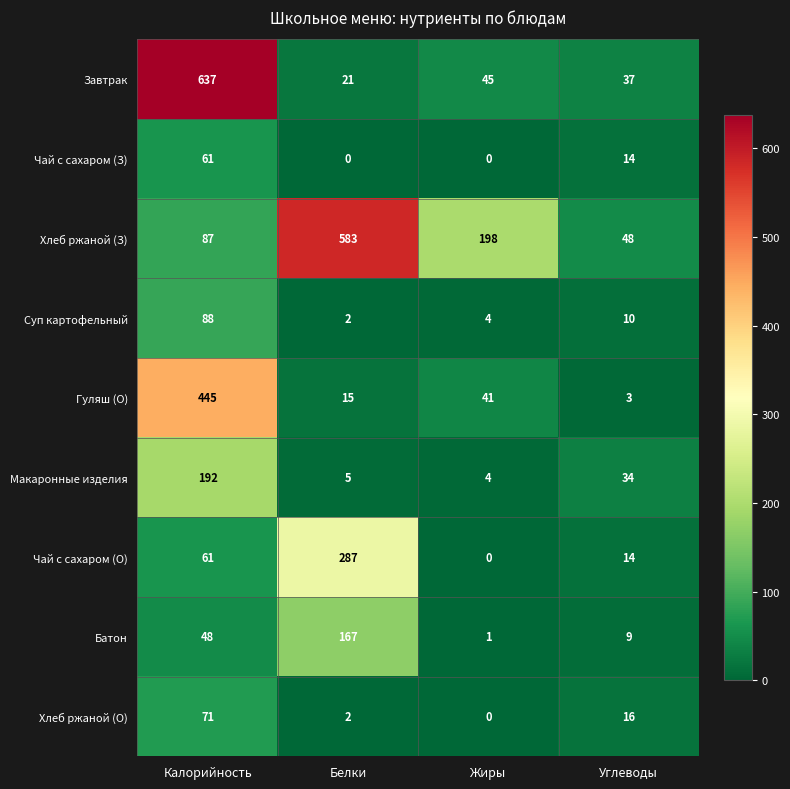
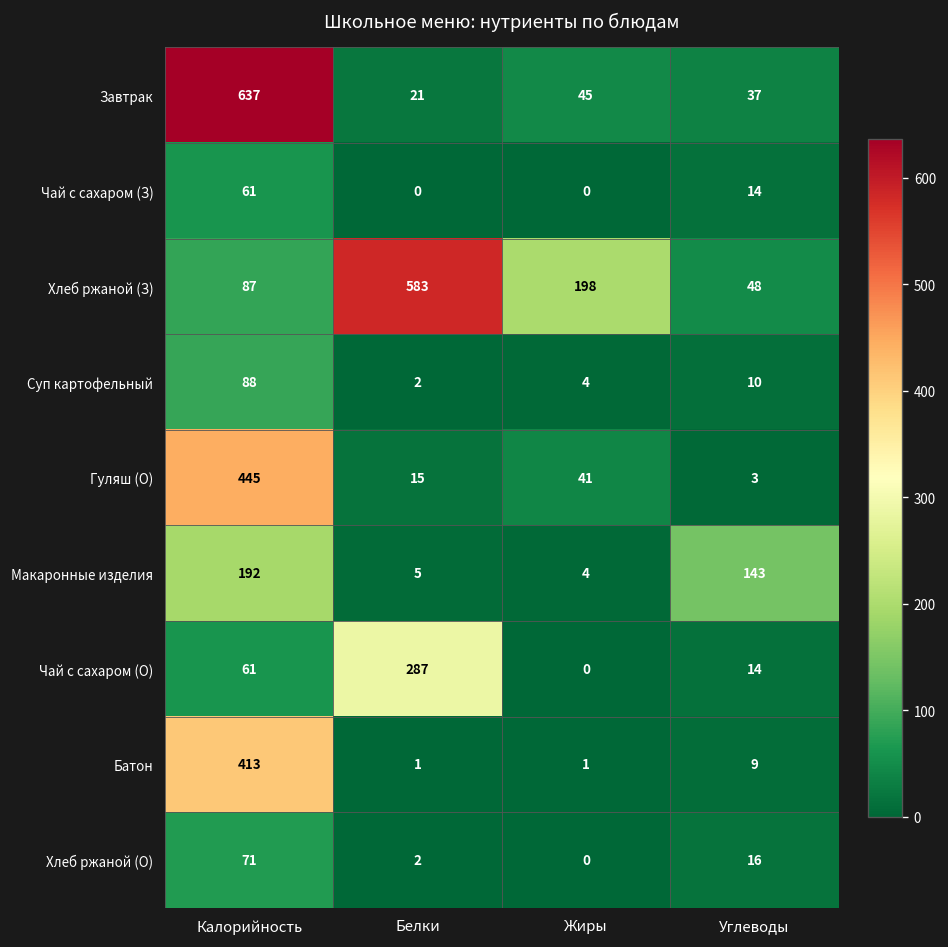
Макаронные изделия, Углеводы: 34 -> 143
Батон, Калорийность: 48 -> 413
Батон, Белки: 167 -> 1
